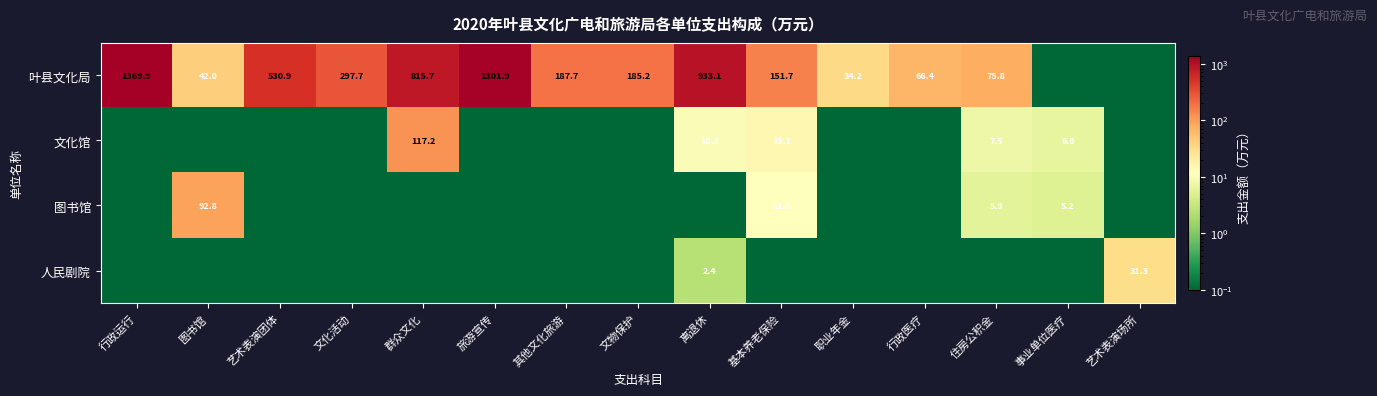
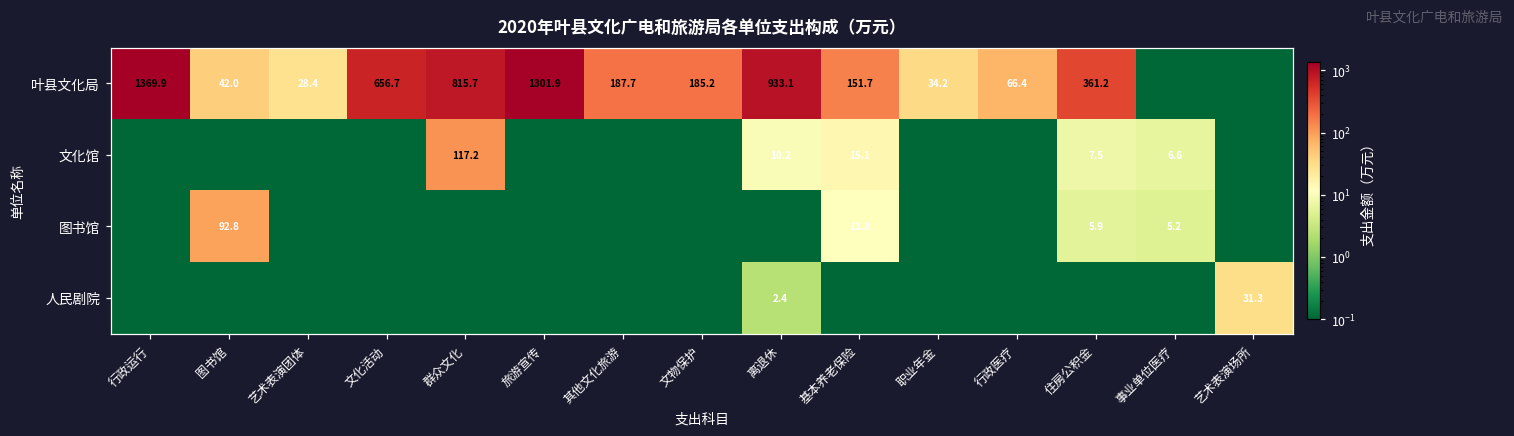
叶县文化局, 艺术表演团体: 530.9 -> 28.4
叶县文化局, 文化活动: 297.7 -> 656.7
叶县文化局, 住房公积金: 75.8 -> 361.2
